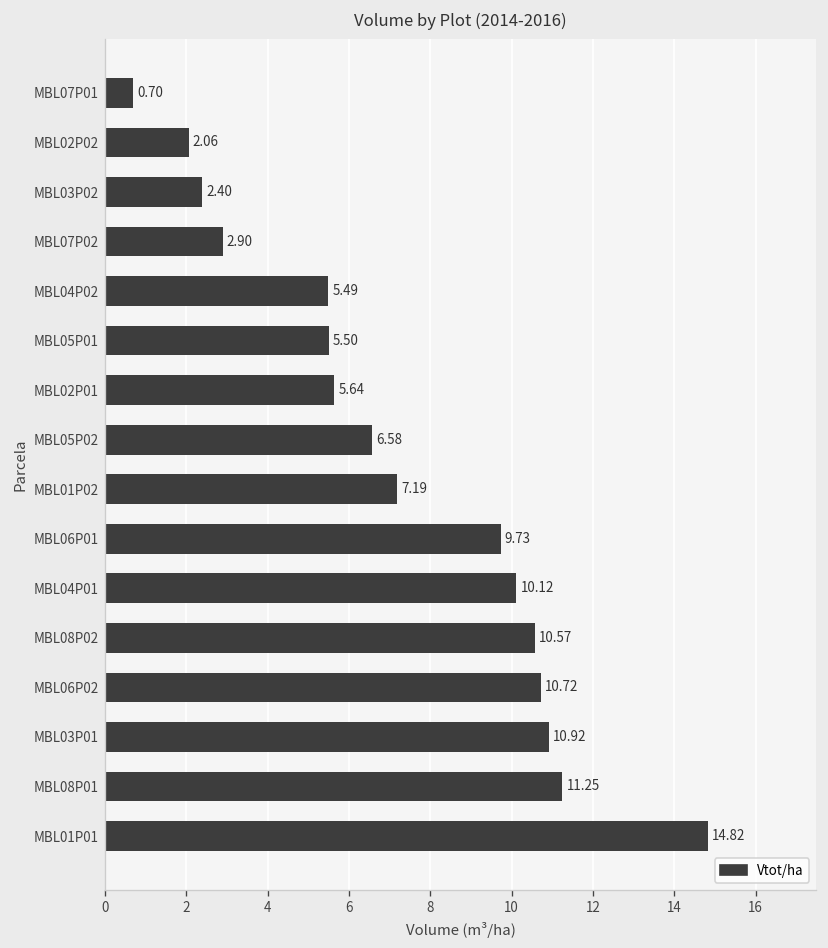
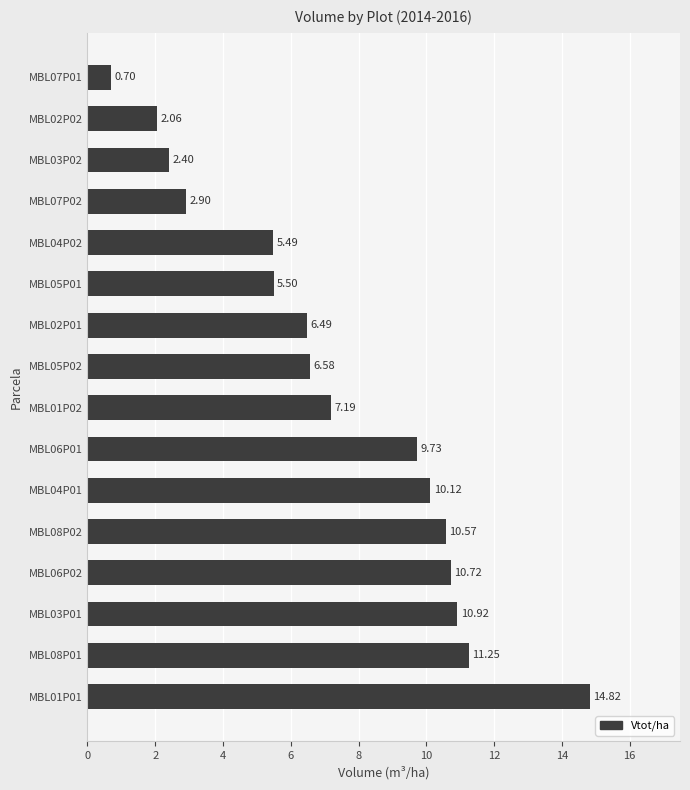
MBL02P01: 5.64 -> 6.49
